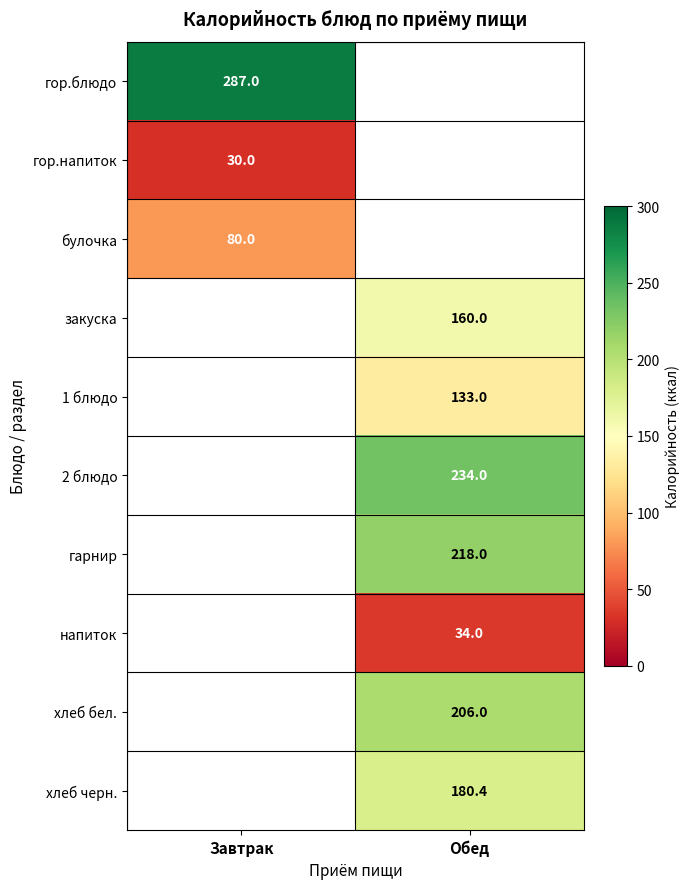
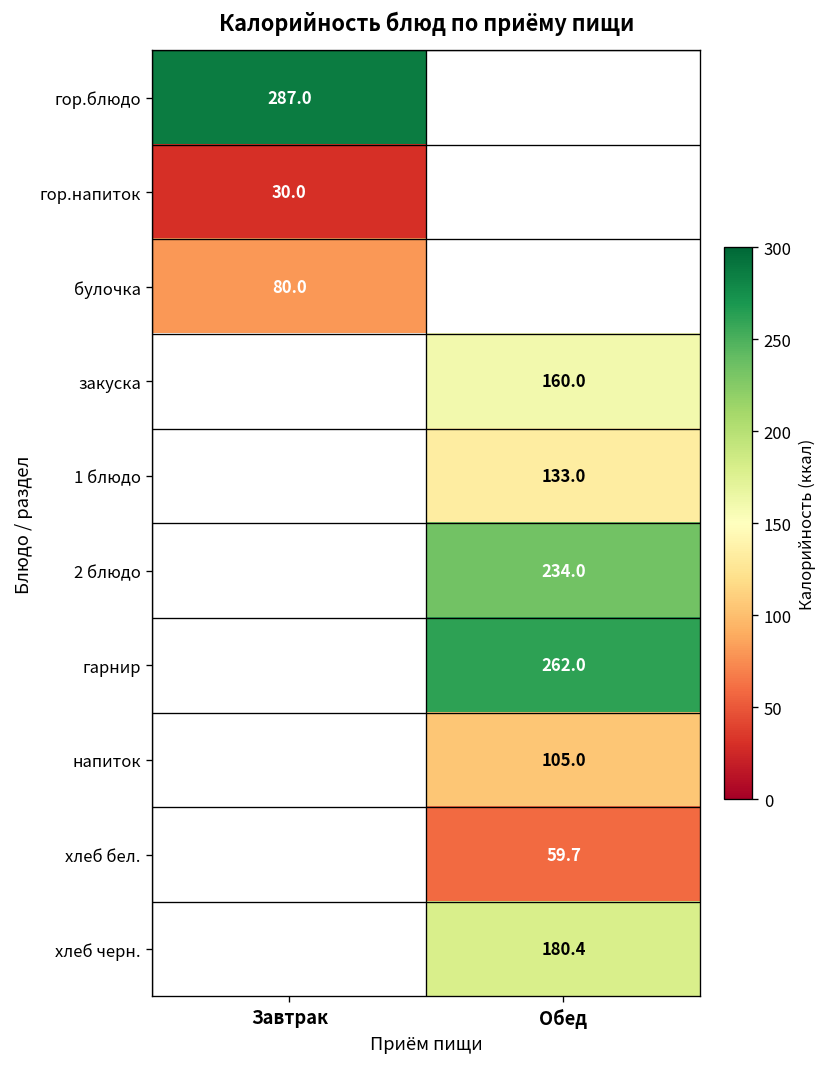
гарнир, Обед: 218.0 -> 262.0
напиток, Обед: 34.0 -> 105.0
хлеб бел., Обед: 206.0 -> 59.7
